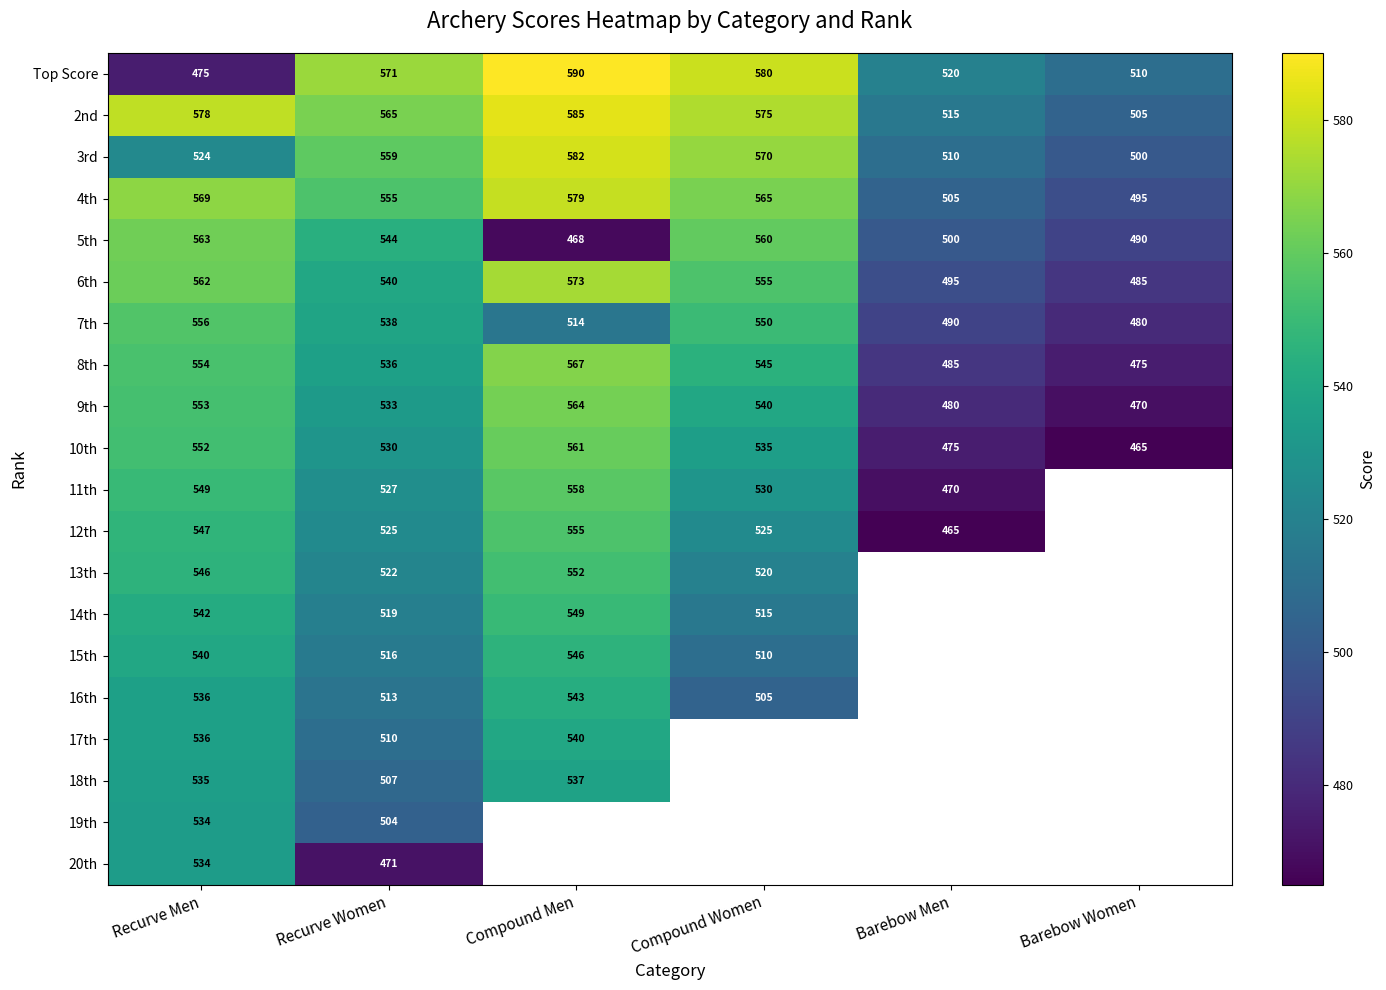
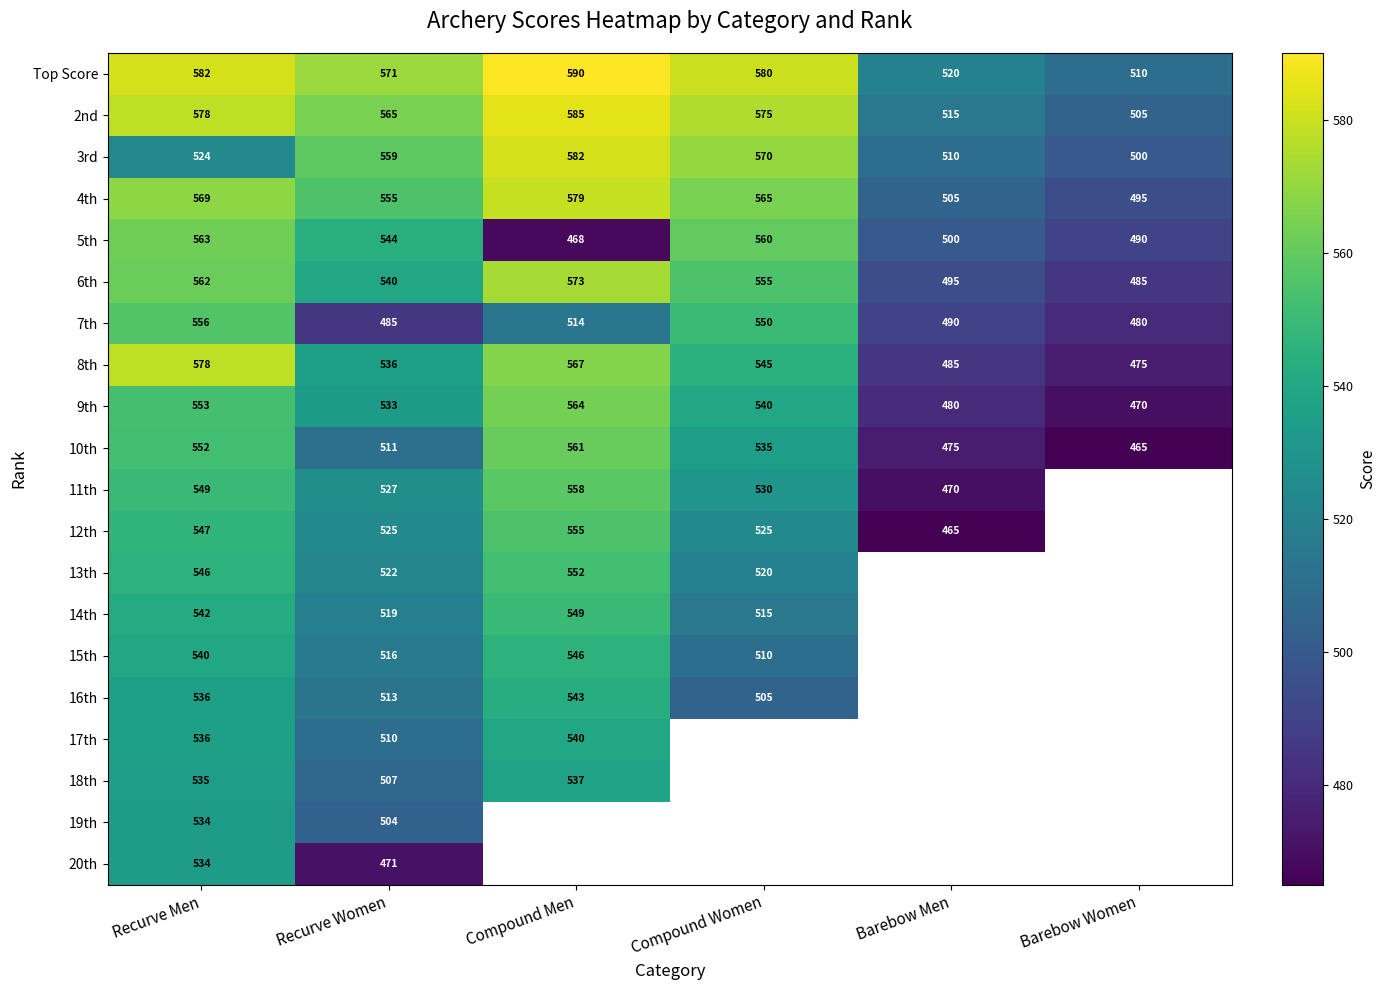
Top Score, Recurve Men: 475 -> 582
7th, Recurve Women: 538 -> 485
8th, Recurve Men: 554 -> 578
10th, Recurve Women: 530 -> 511
